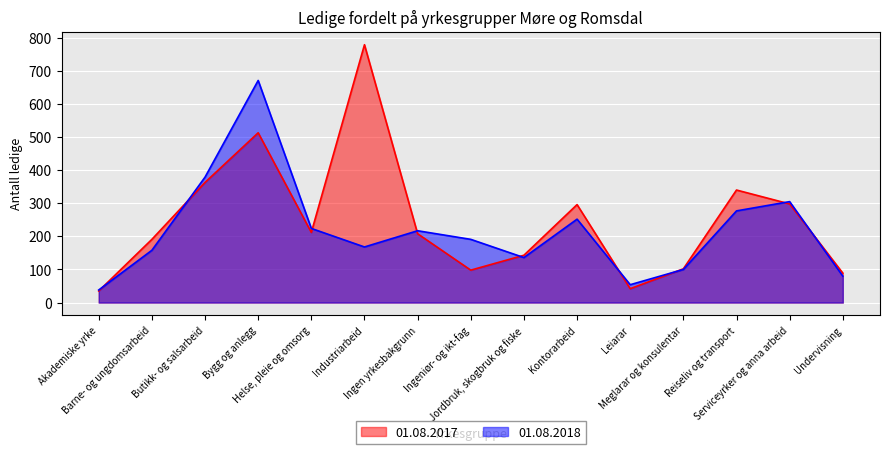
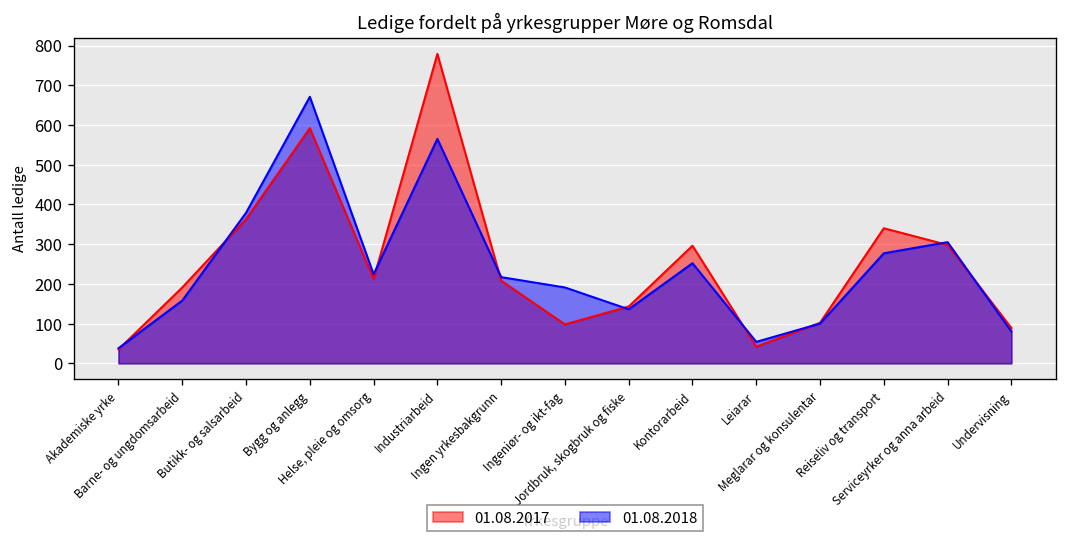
01.08.2017, Bygg og anlegg: 510 -> 590
01.08.2018, Industriarbeid: 170 -> 570
